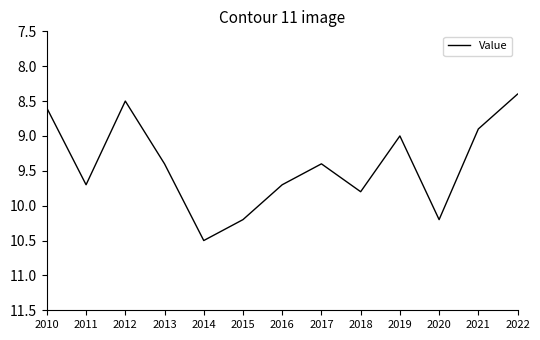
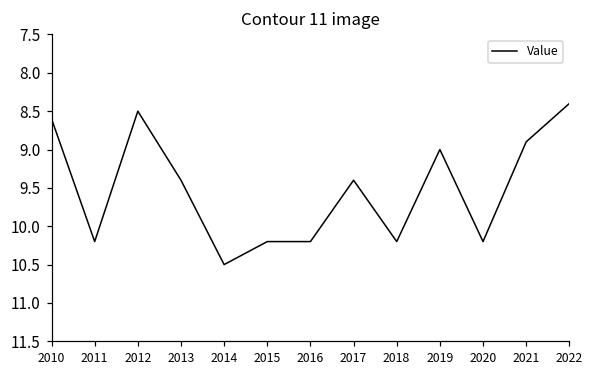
2011: 9.7 -> 10.2
2016: 9.7 -> 10.2
2018: 9.8 -> 10.2
